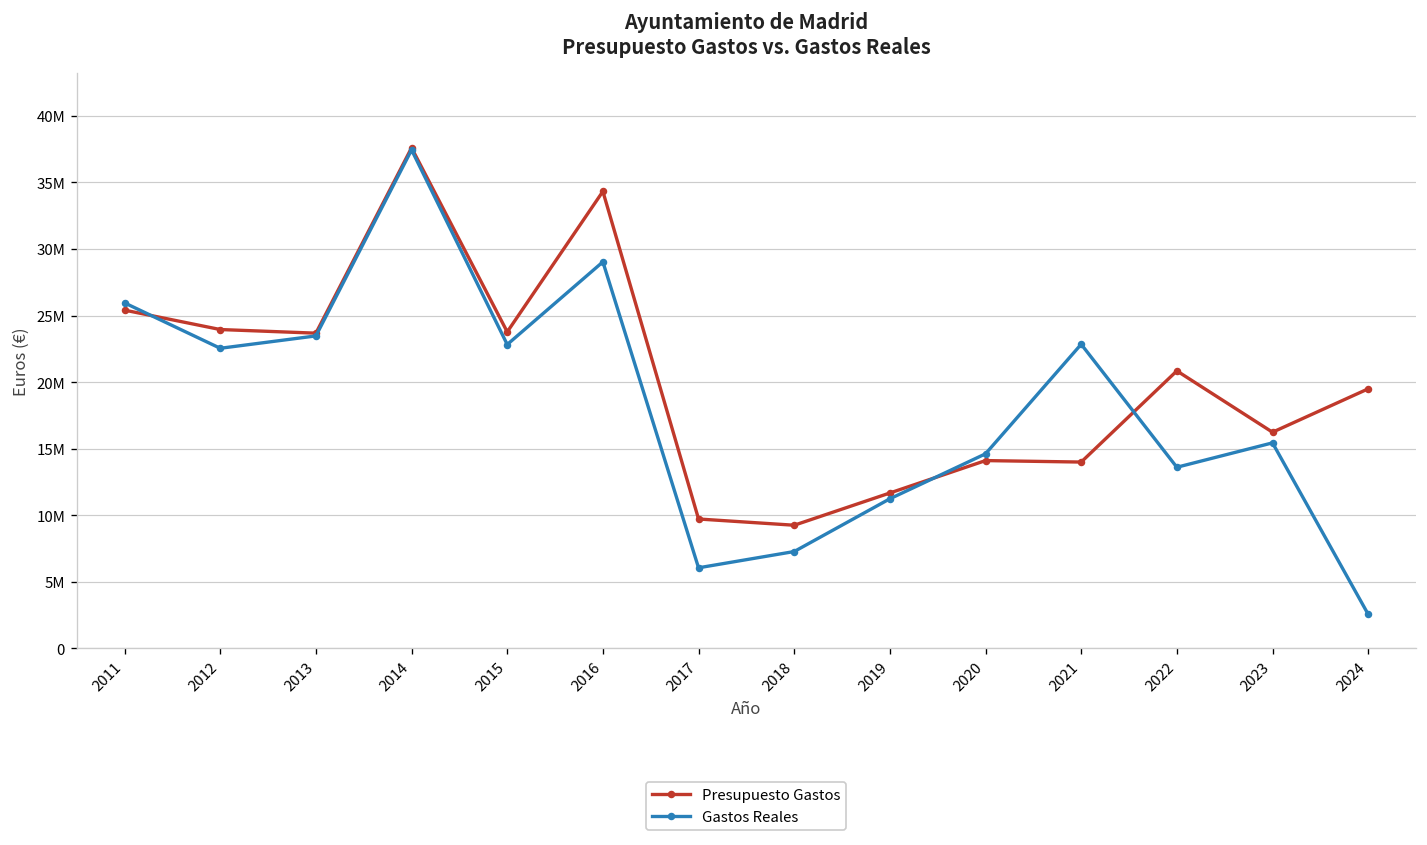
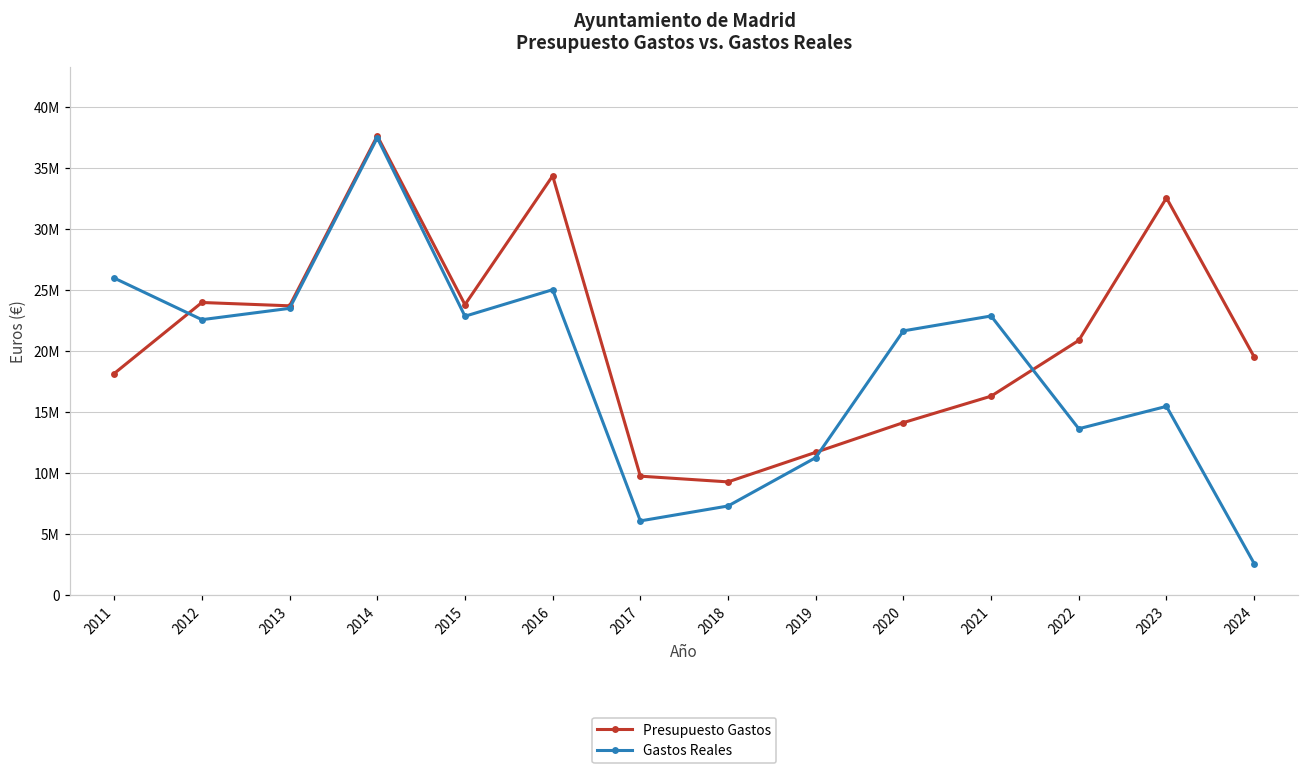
Presupuesto Gastos, 2011: 25400000 -> 18100000
Gastos Reales, 2016: 29000000 -> 25000000
Gastos Reales, 2020: 14600000 -> 21600000
Presupuesto Gastos, 2021: 14000000 -> 16300000
Presupuesto Gastos, 2023: 16200000 -> 32500000
